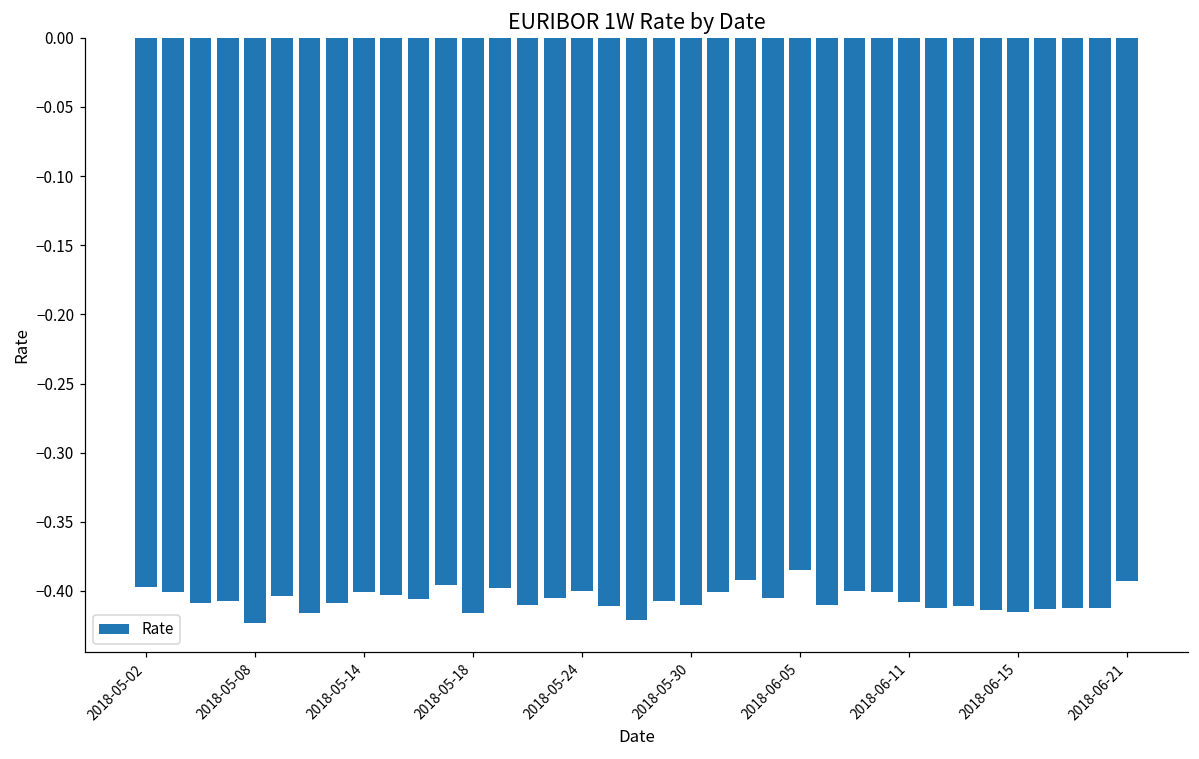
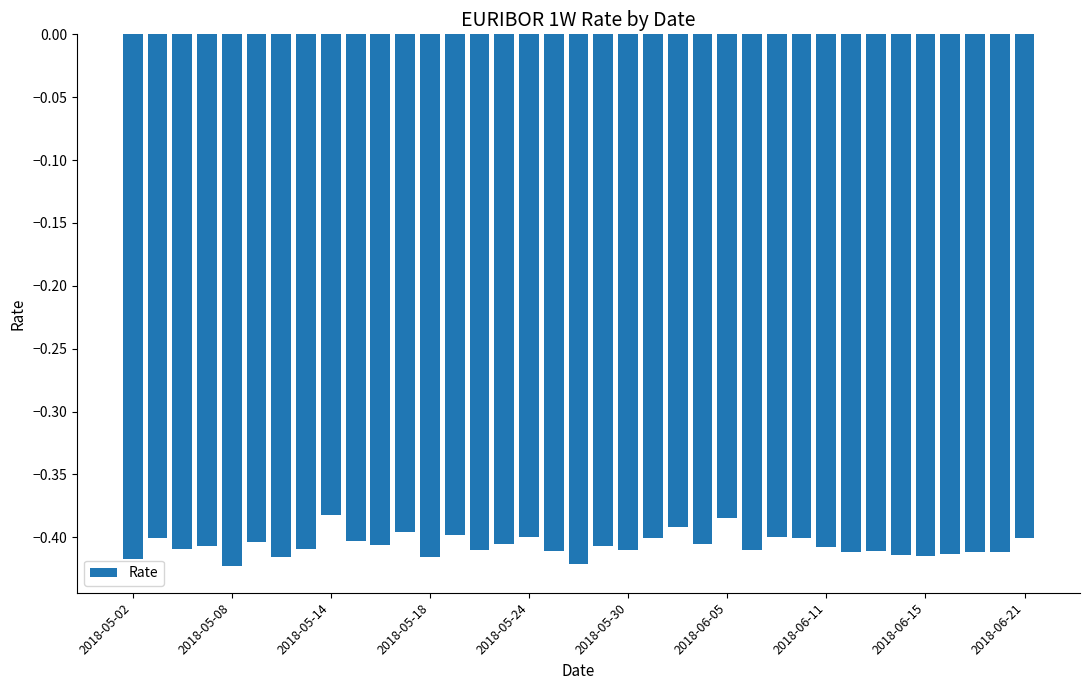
2018-05-02: -0.397 -> -0.417
2018-05-14: -0.401 -> -0.382
2018-06-21: -0.393 -> -0.401
